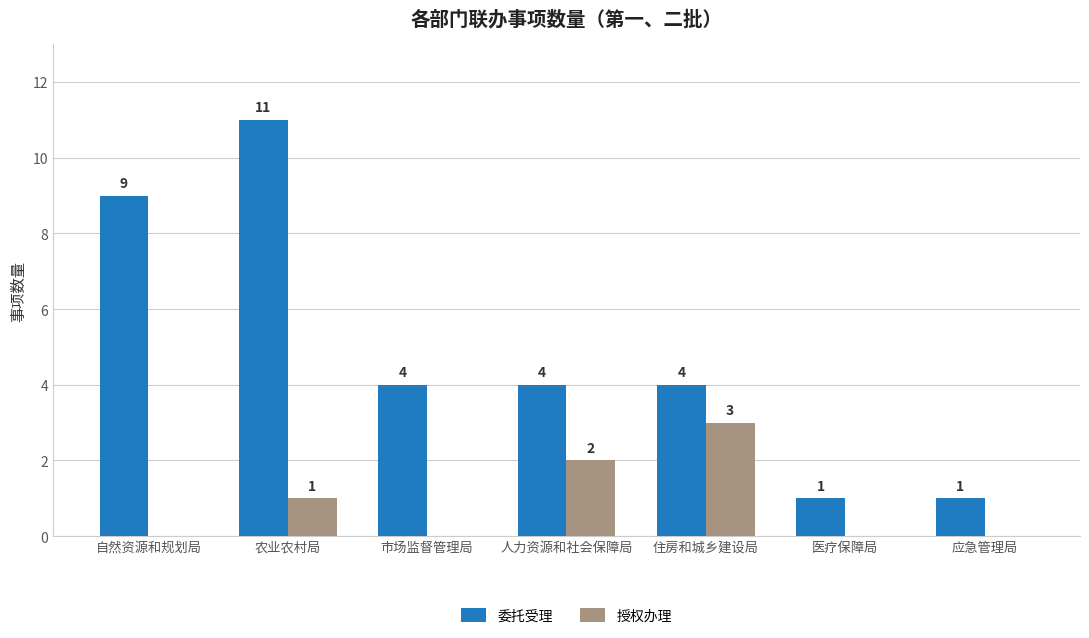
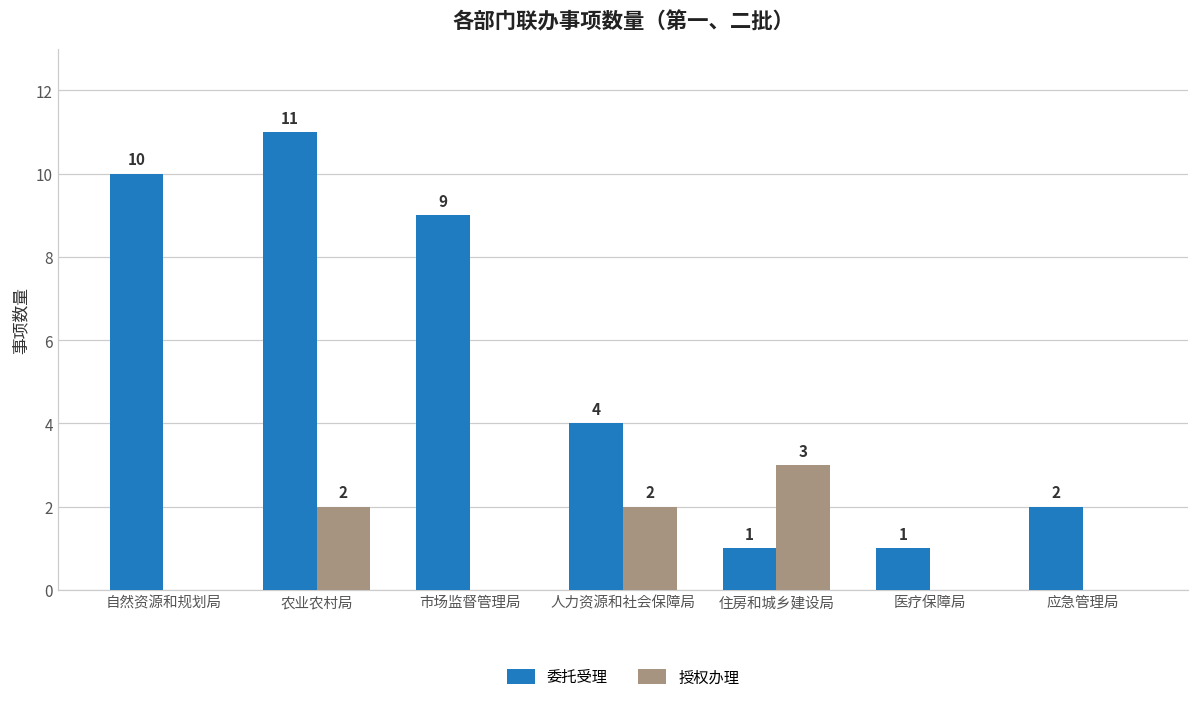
委托受理, 自然资源和规划局: 9 -> 10
授权办理, 农业农村局: 1 -> 2
委托受理, 市场监督管理局: 4 -> 9
委托受理, 住房和城乡建设局: 4 -> 1
委托受理, 应急管理局: 1 -> 2
